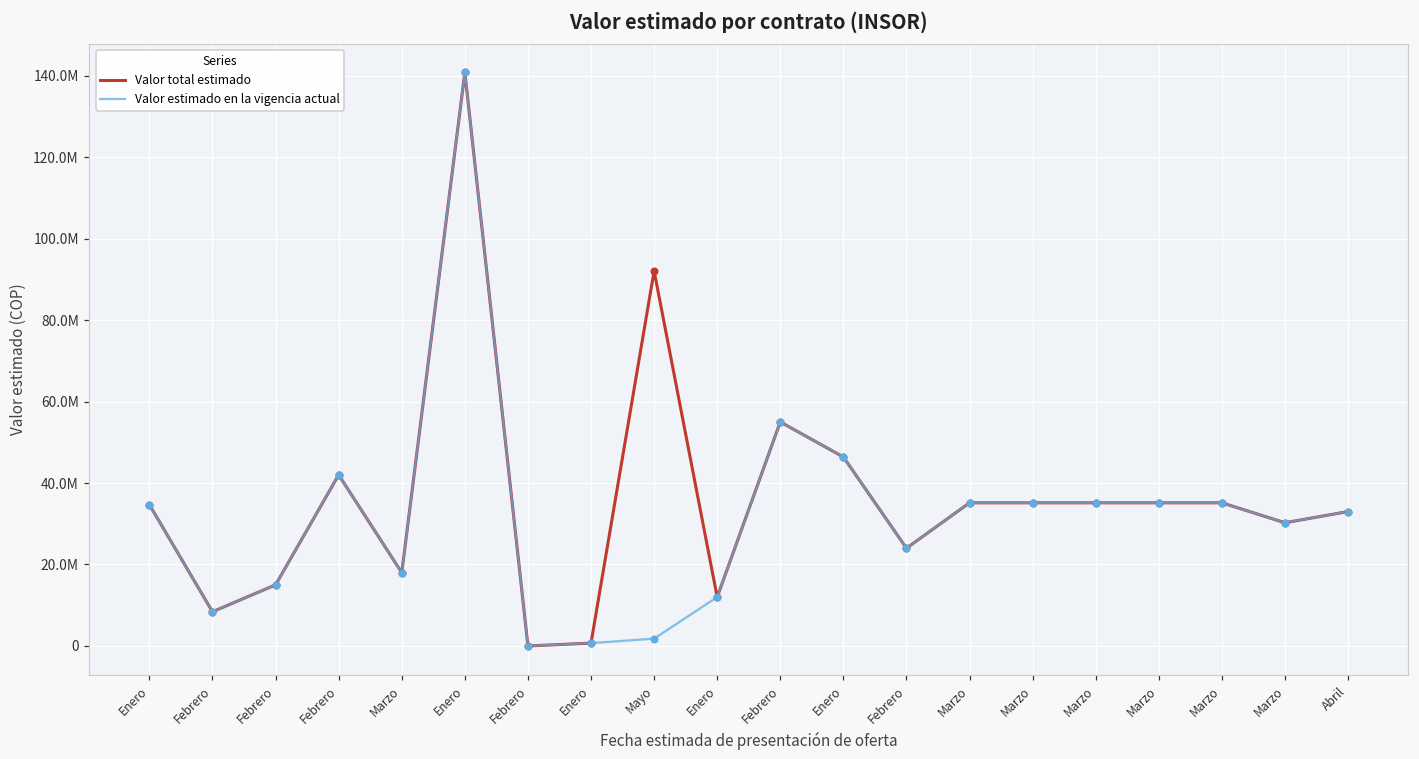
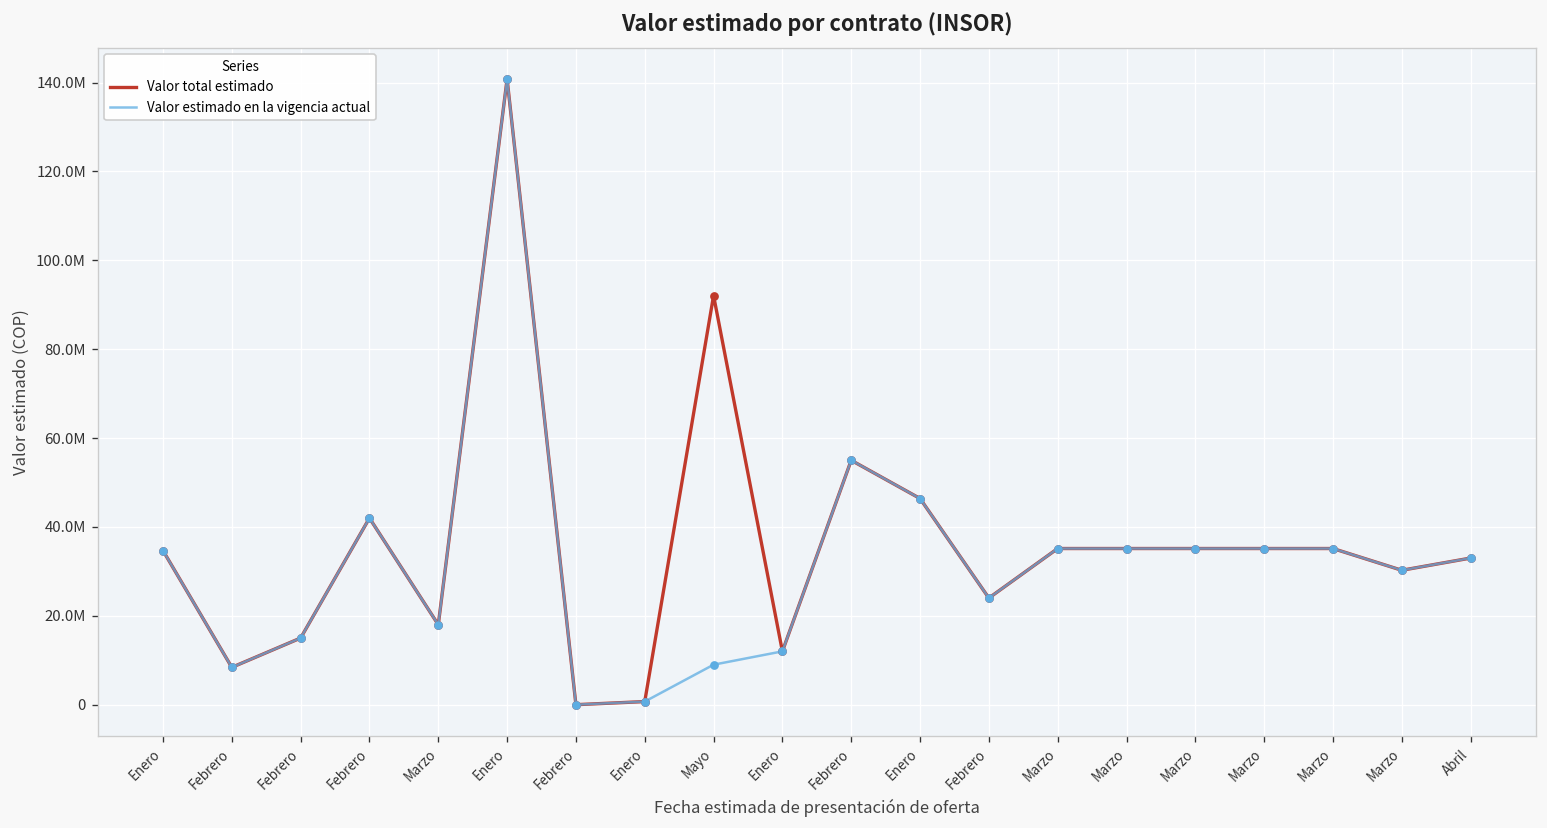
Valor estimado en la vigencia actual, Mayo: 2000000 -> 9000000
